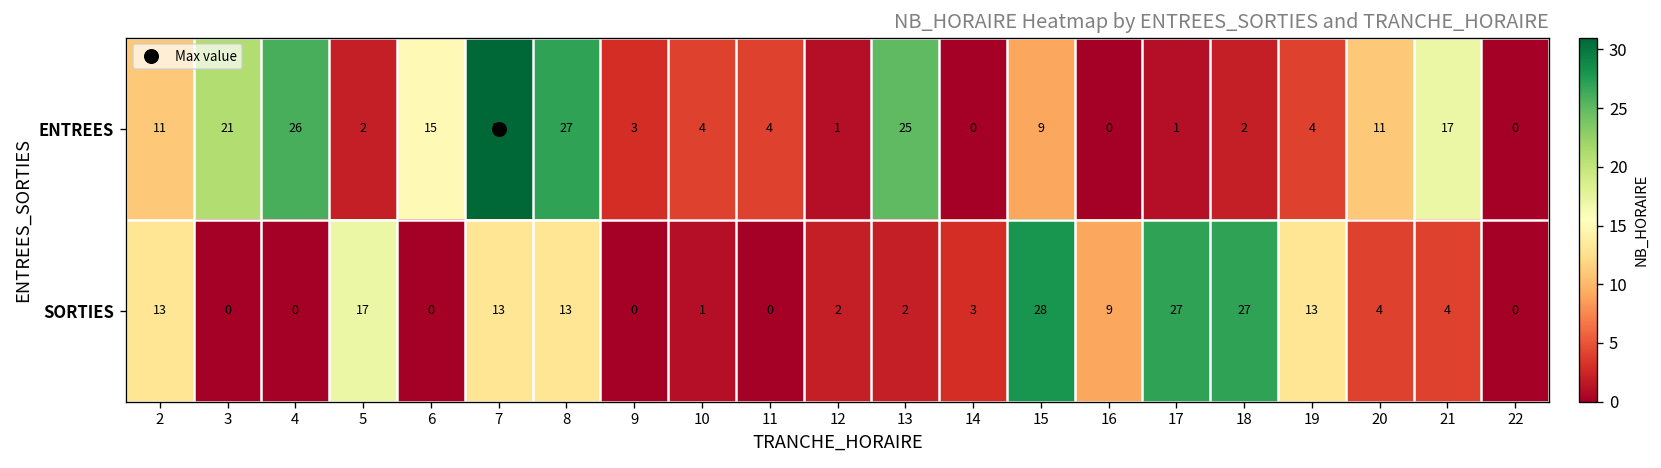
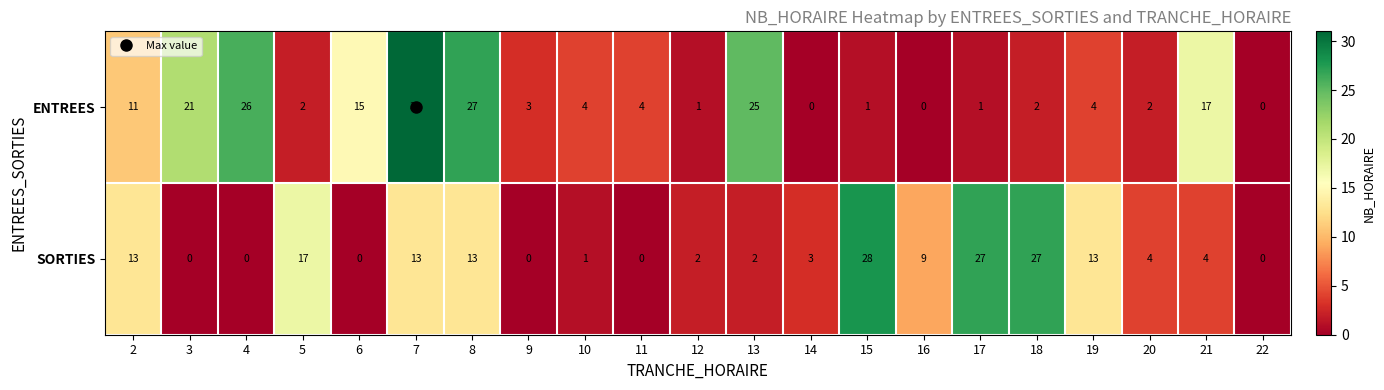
ENTREES, 15: 9 -> 1
ENTREES, 20: 11 -> 2
